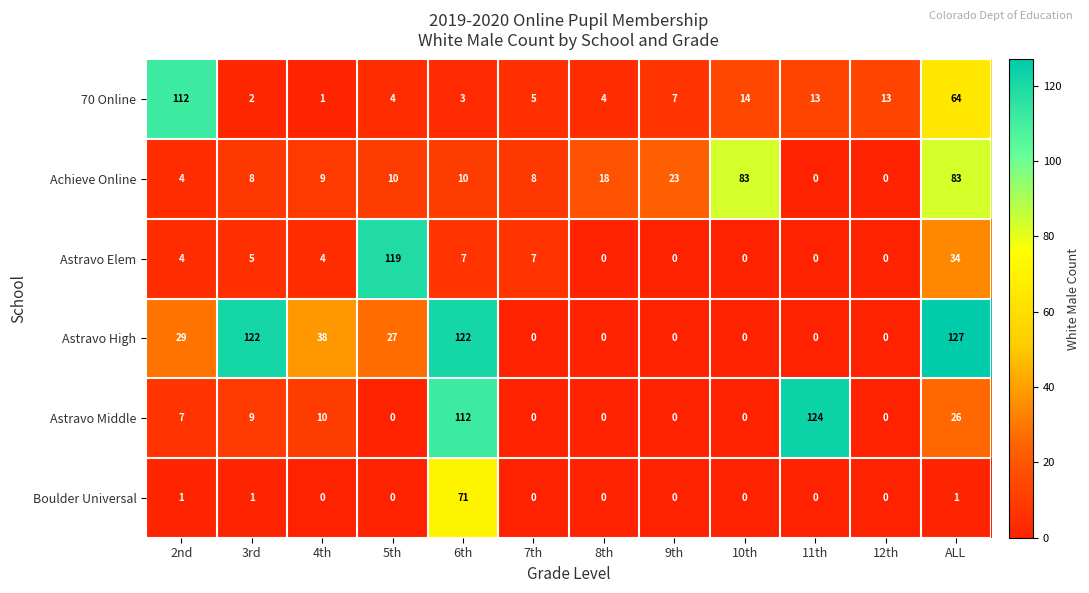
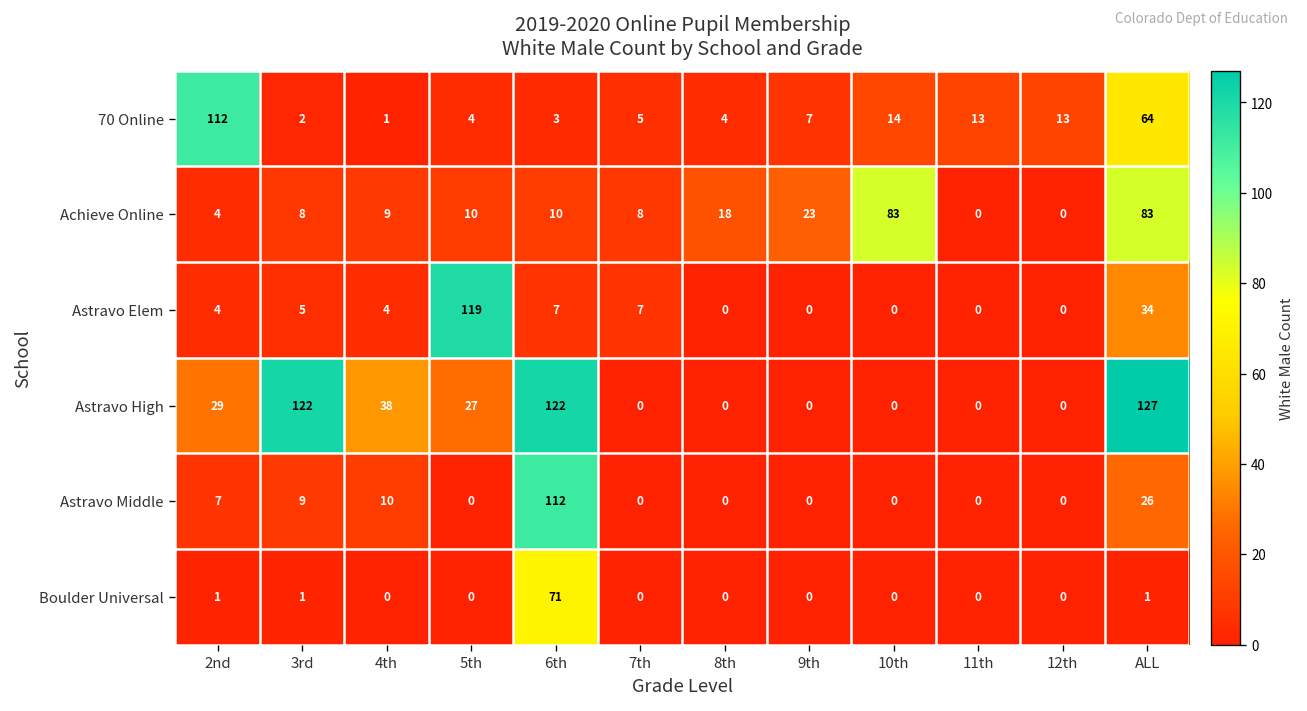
Astravo Middle, 11th: 124 -> 0
